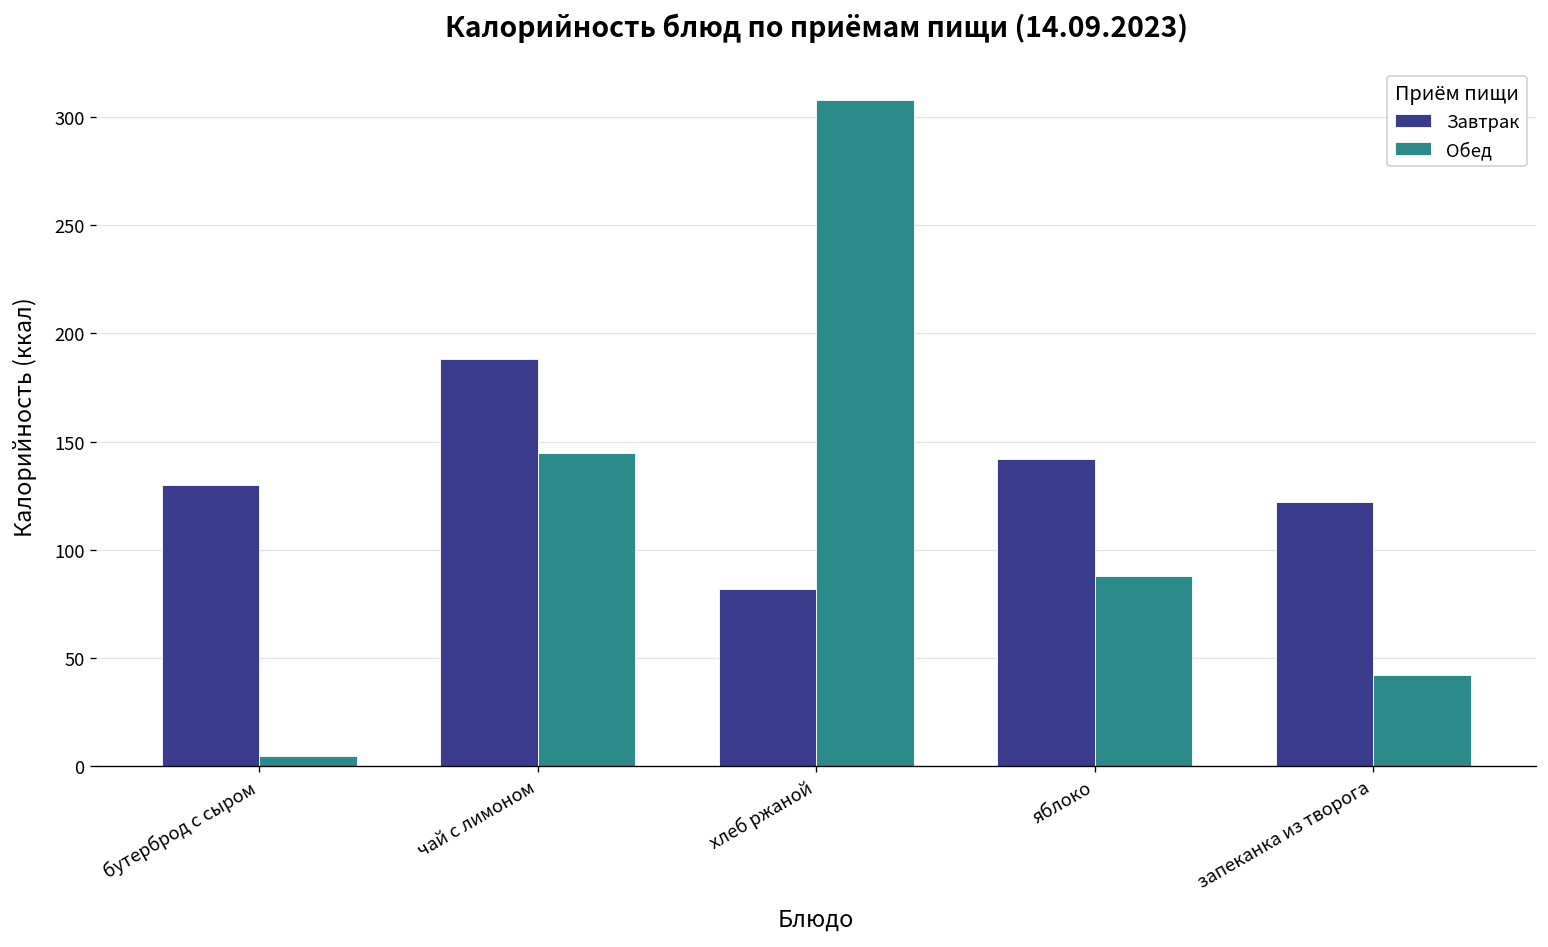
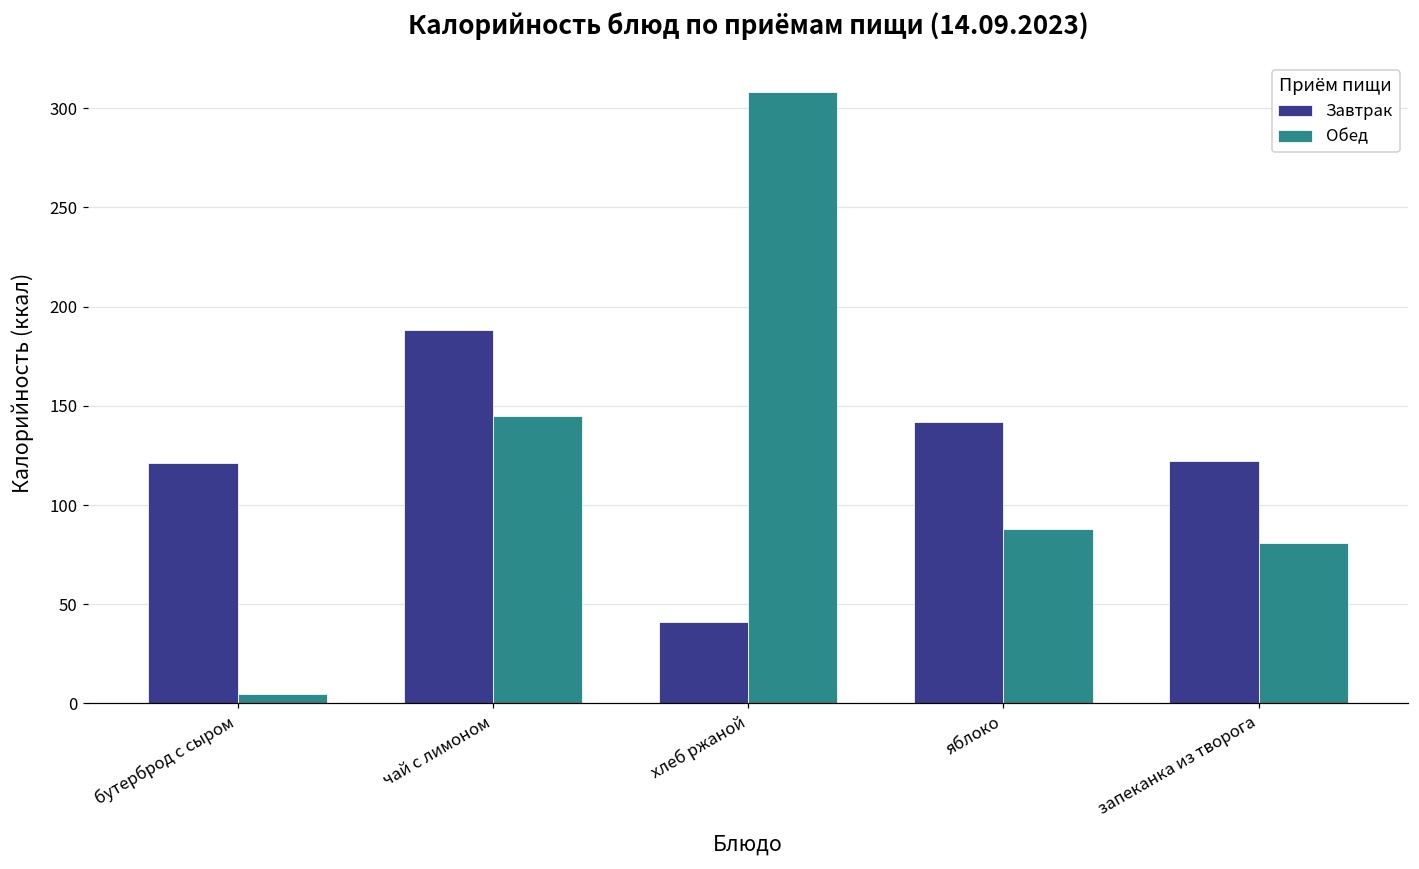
Завтрак, бутерброд с сыром: 130 -> 121
Завтрак, хлеб ржаной: 82 -> 41
Обед, запеканка из творога: 42 -> 81
